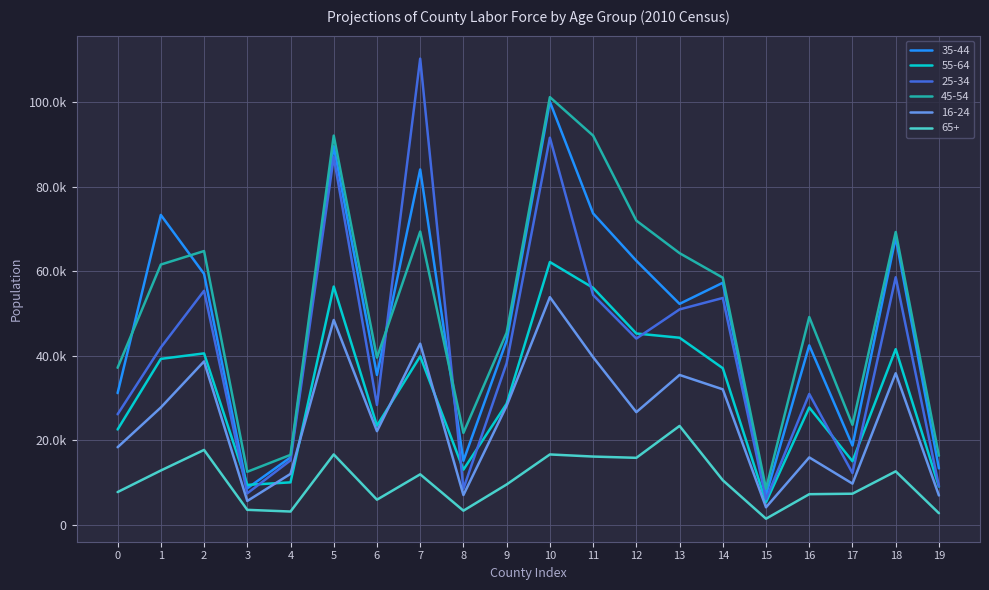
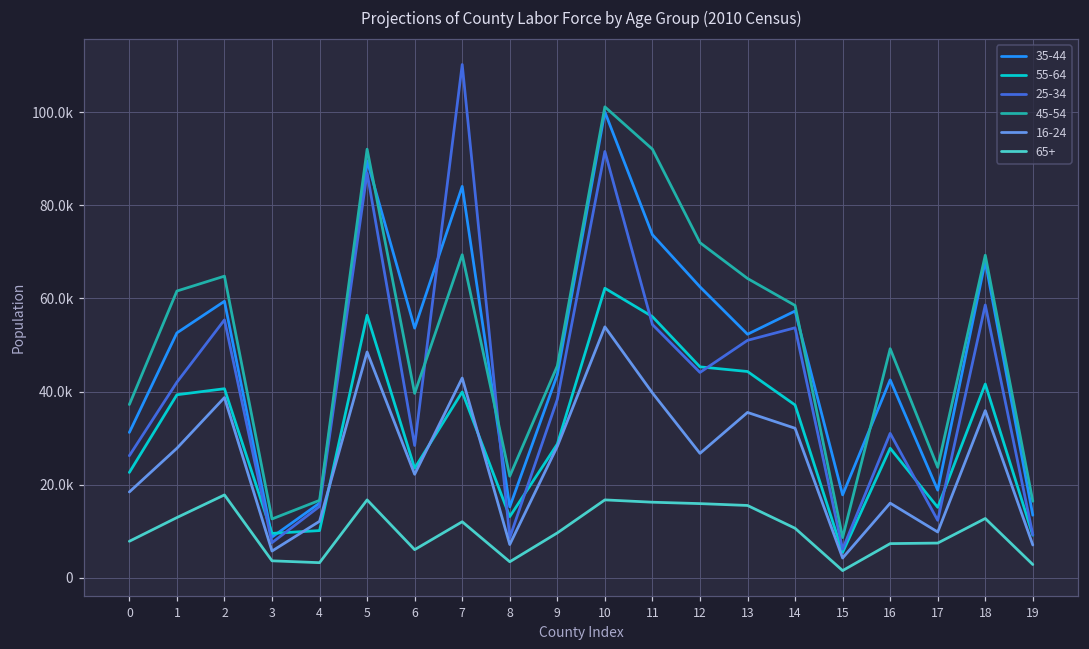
35-44, 1: 73000 -> 53000
35-44, 6: 36000 -> 54000
65+, 13: 23000 -> 16000
35-44, 15: 7000 -> 18000
